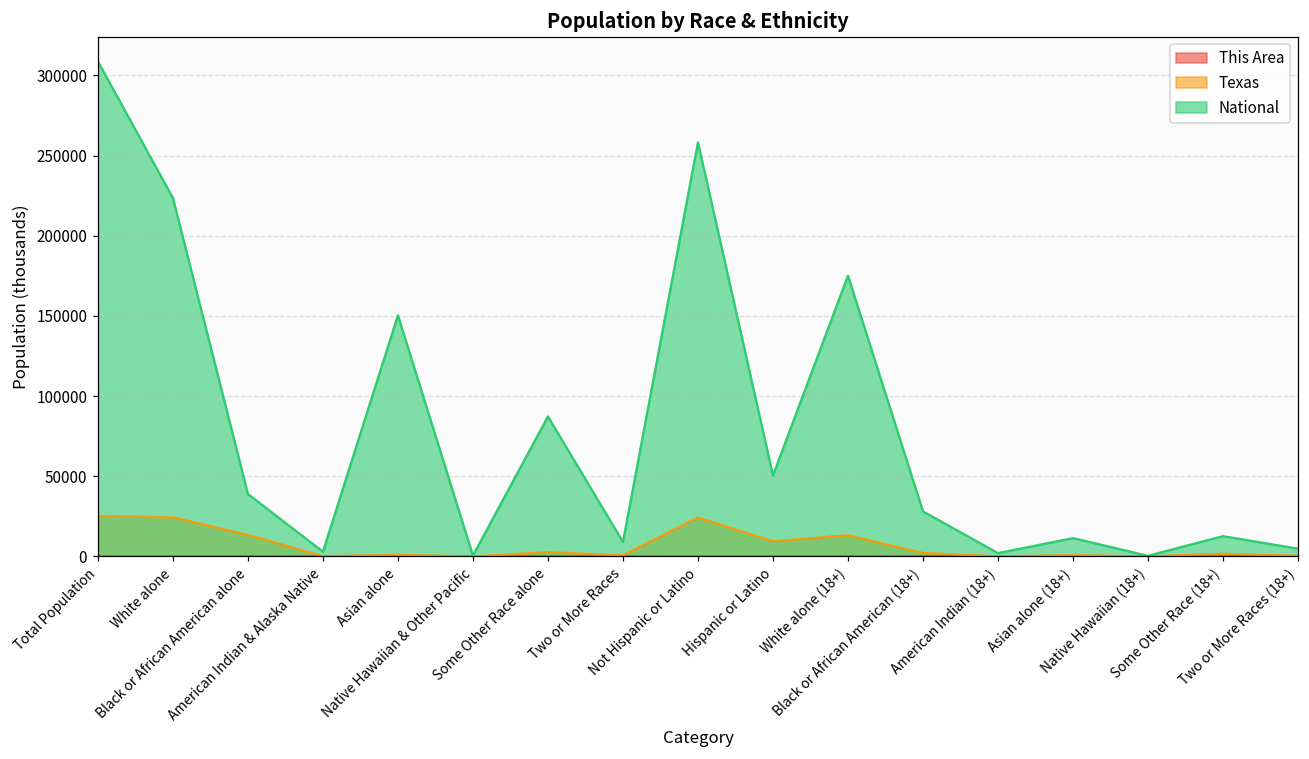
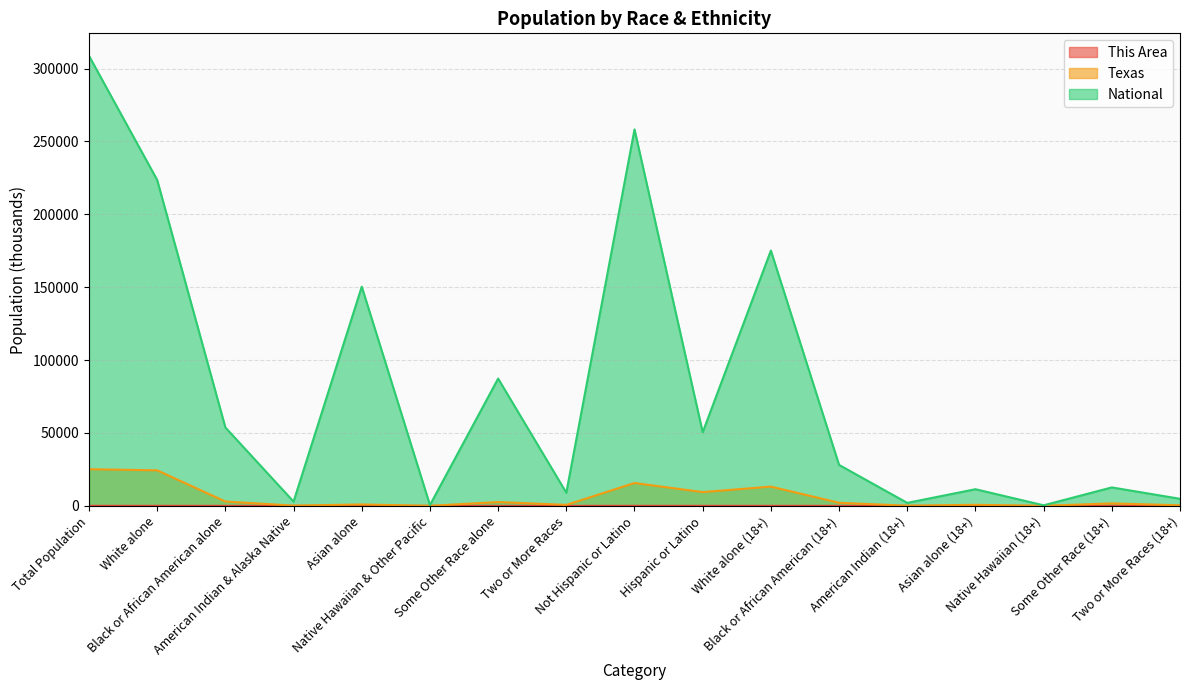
Texas, Black or African American alone: 13000 -> 3000
National, Black or African American alone: 39000 -> 54000
Texas, Not Hispanic or Latino: 24000 -> 16000
